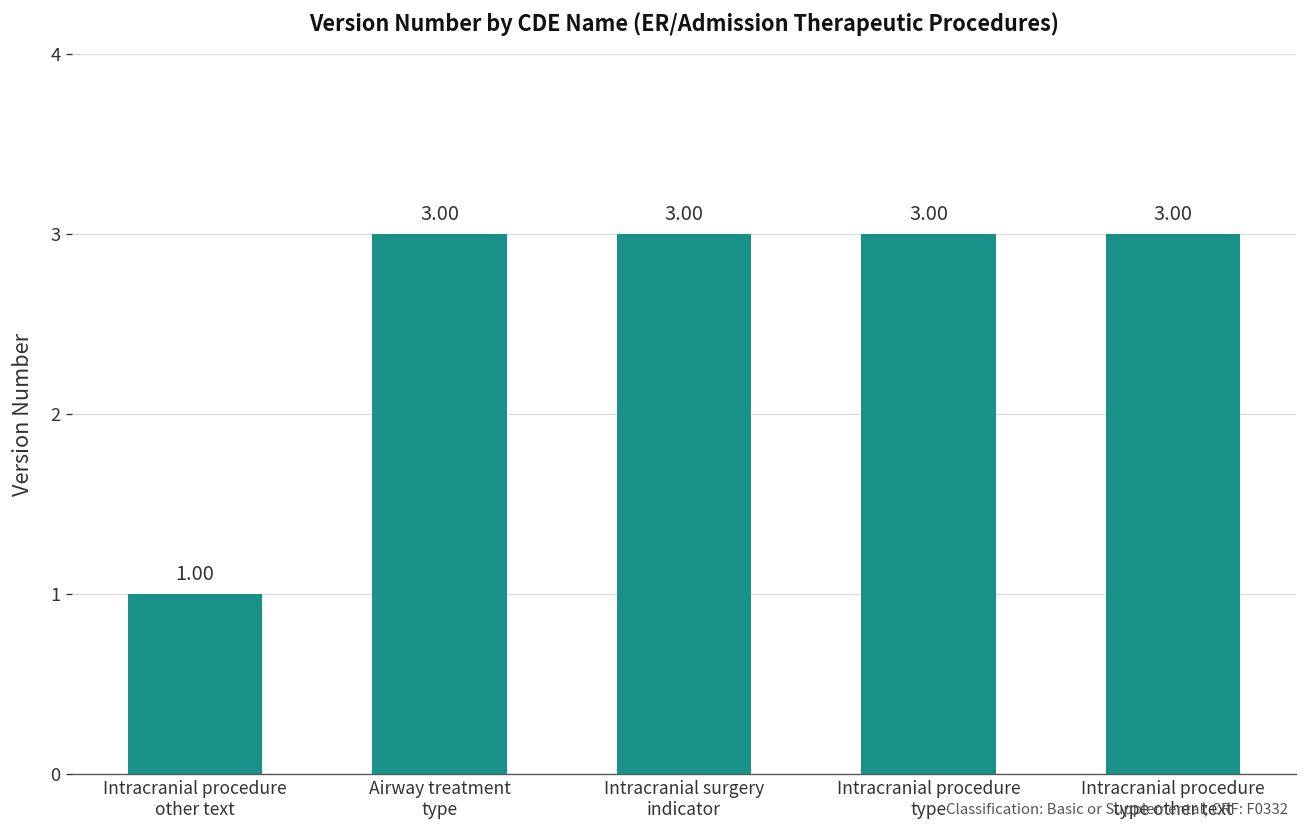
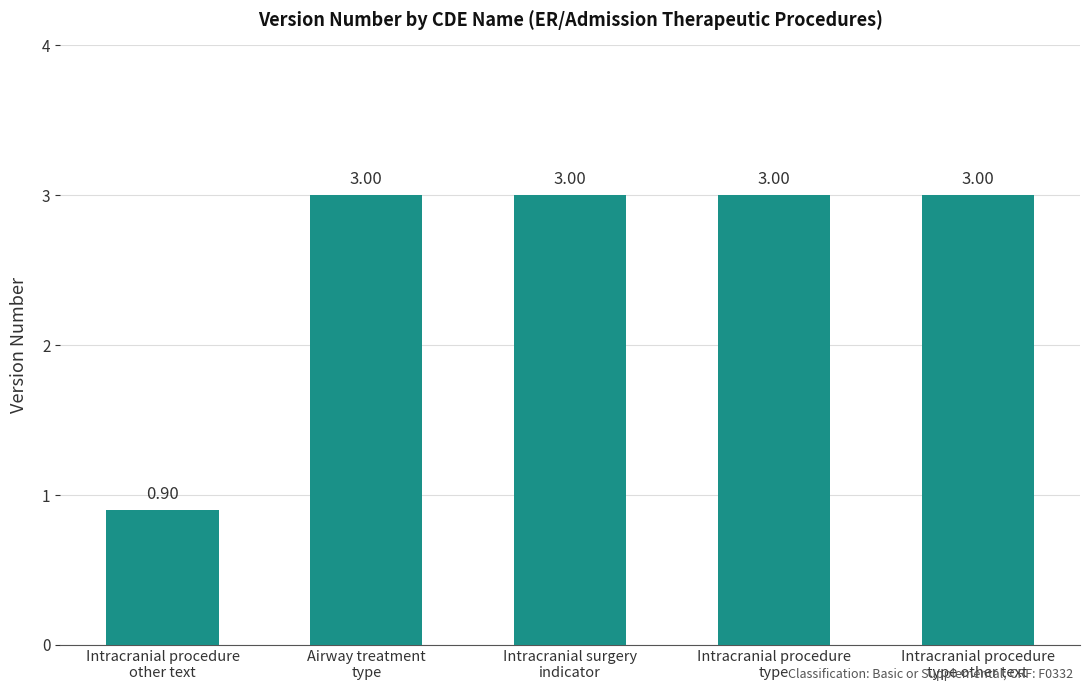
Intracranial procedure other text: 1.00 -> 0.90
